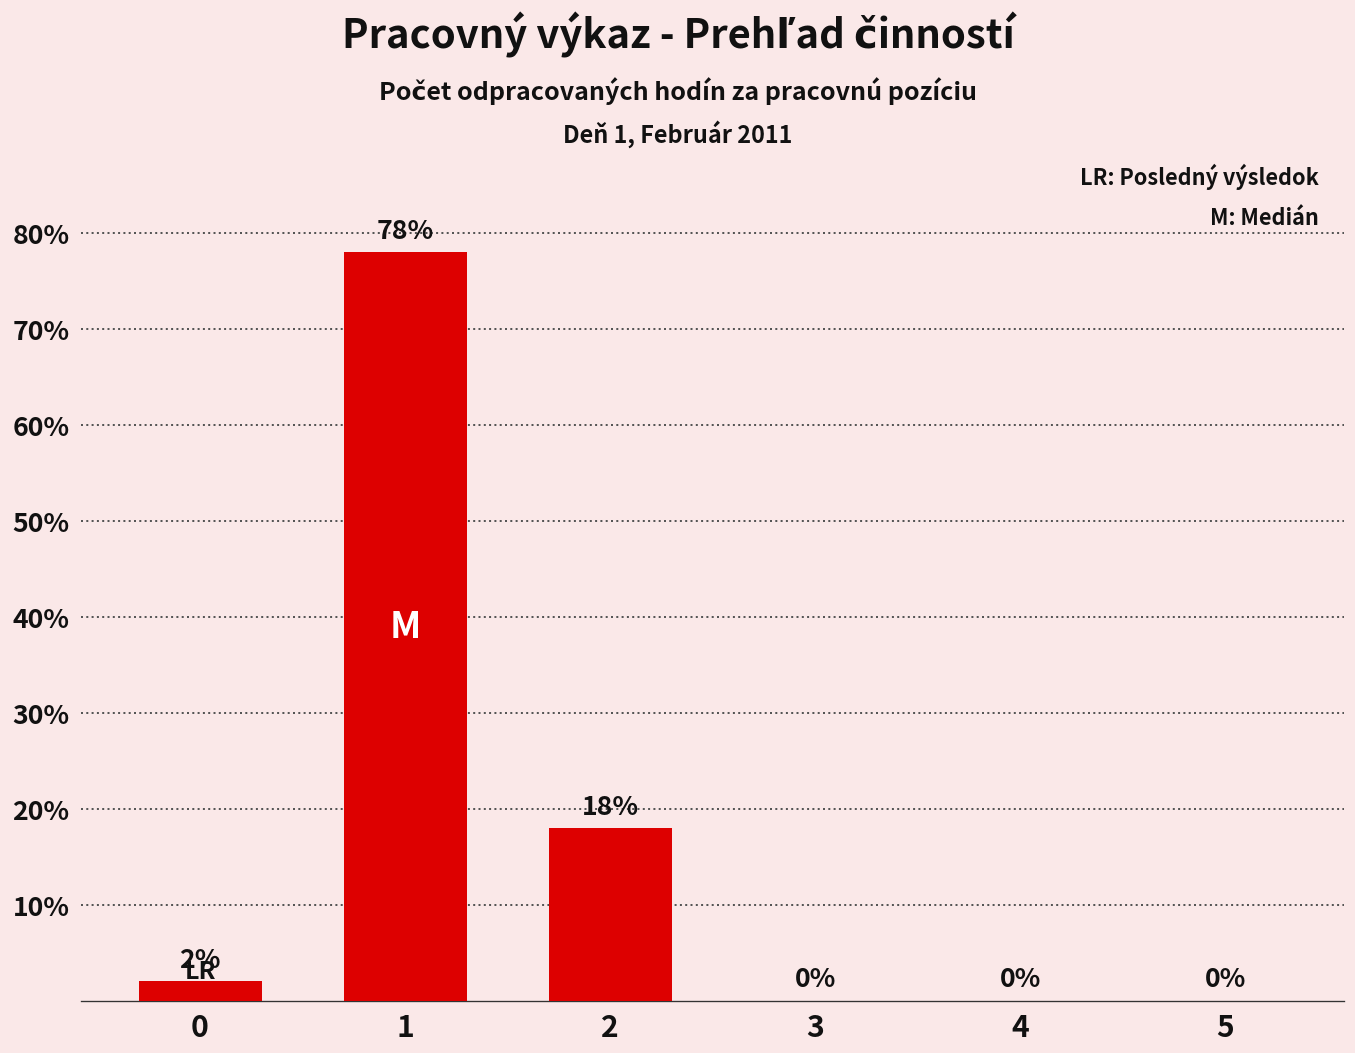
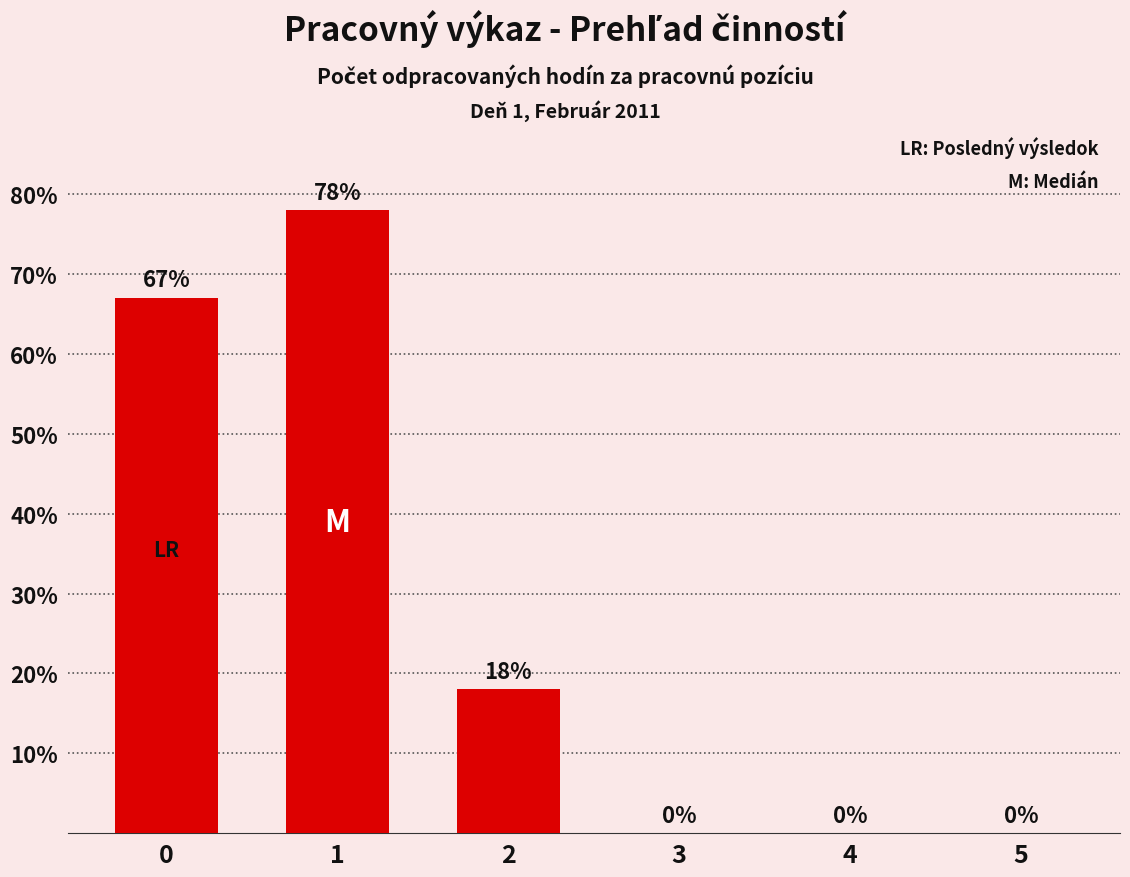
0: 2% -> 67%
